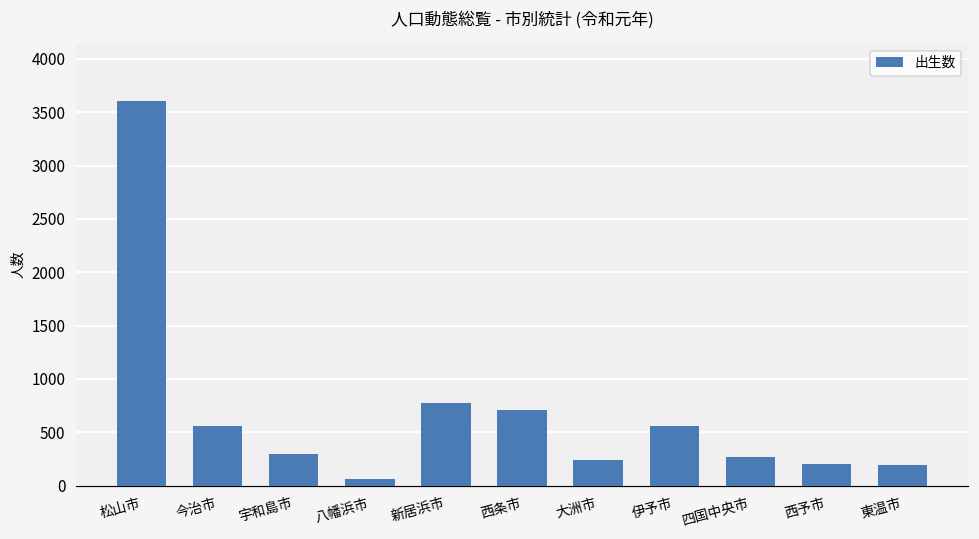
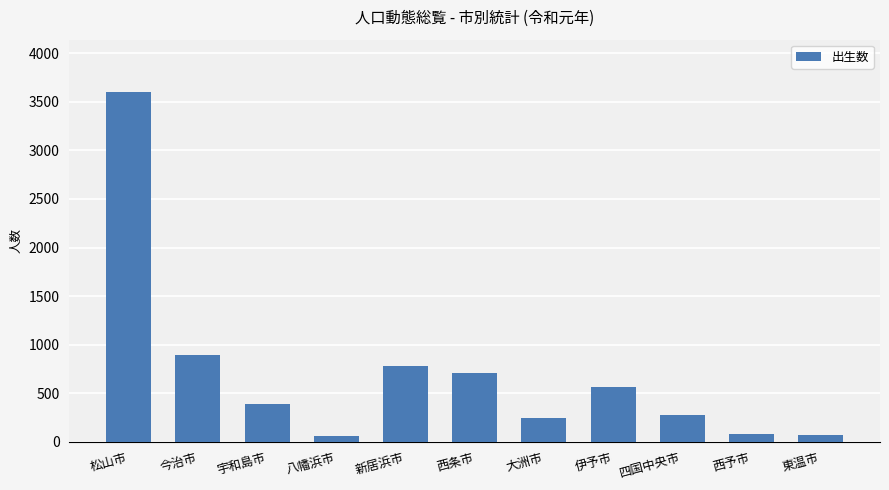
今治市: 600 -> 900
宇和島市: 300 -> 400
西予市: 200 -> 100
東温市: 200 -> 100
